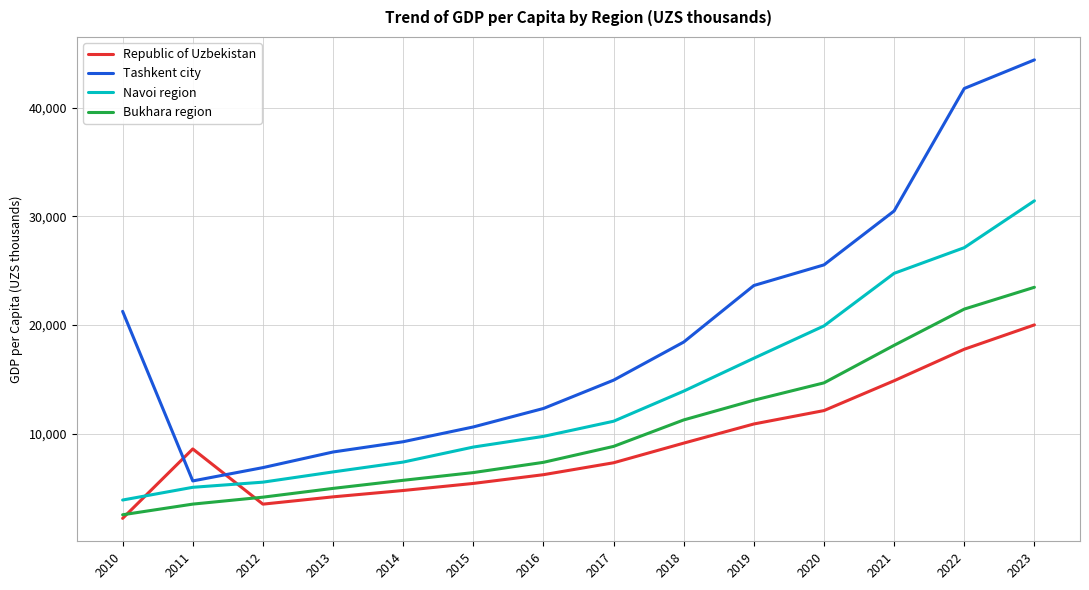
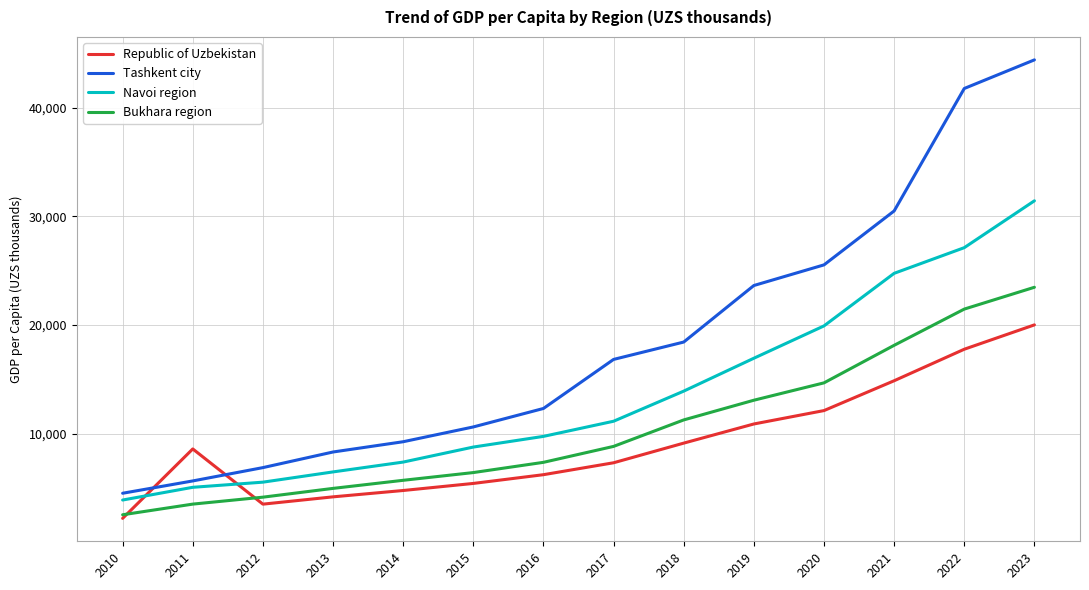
Tashkent city, 2010: 21,300 -> 4,500
Tashkent city, 2017: 14,900 -> 16,800
